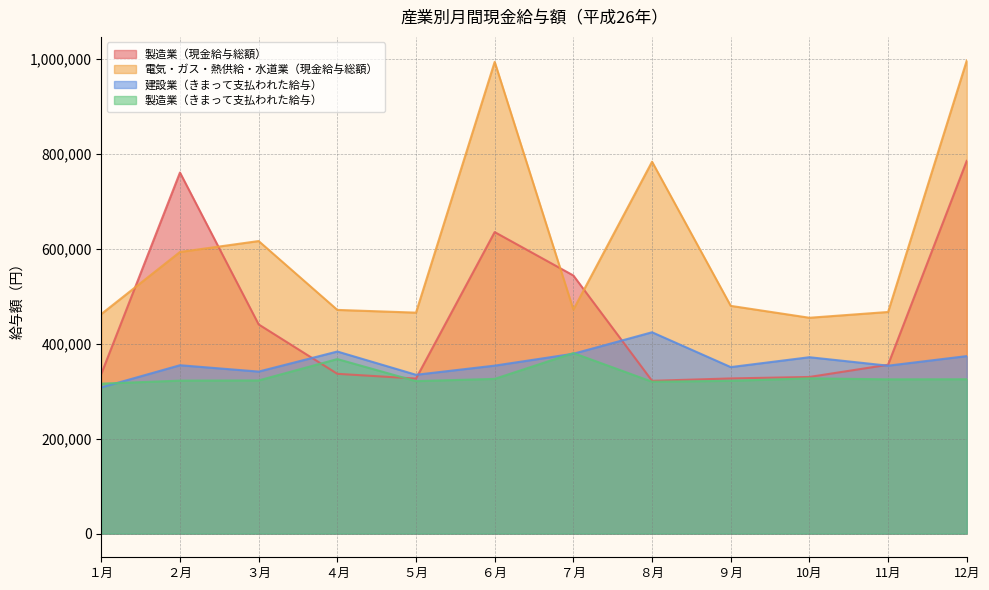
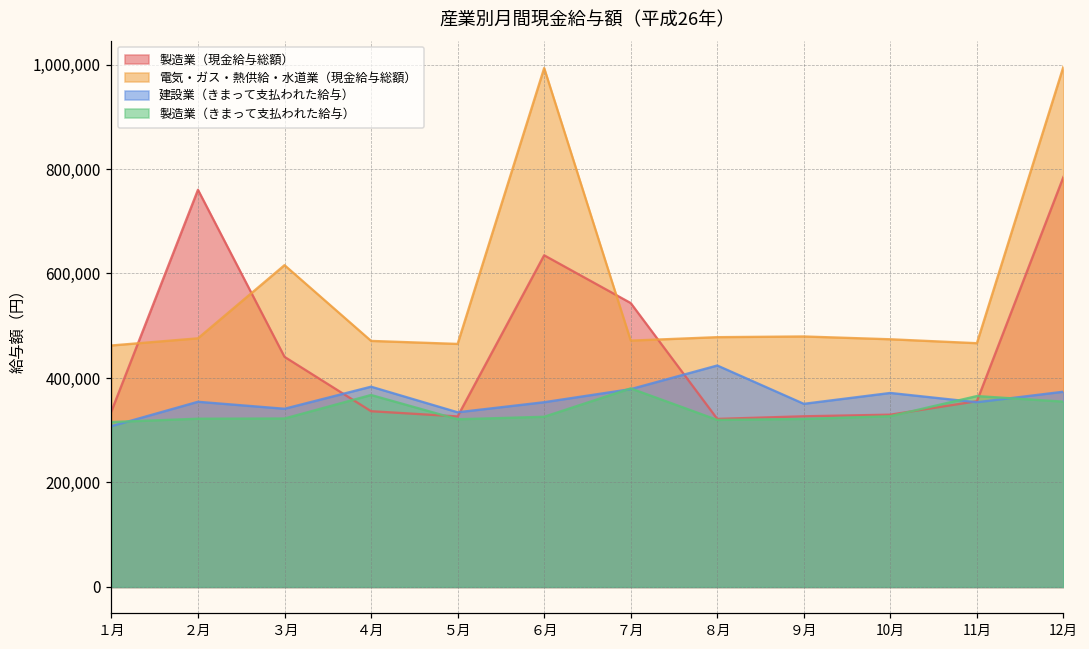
電気・ガス・熱供給・水道業（現金給与総額）, ２月: 590,000 -> 480,000
電気・ガス・熱供給・水道業（現金給与総額）, ８月: 780,000 -> 480,000
電気・ガス・熱供給・水道業（現金給与総額）, 10月: 450,000 -> 470,000
製造業（きまって支払われた給与）, 11月: 320,000 -> 370,000
製造業（きまって支払われた給与）, 12月: 330,000 -> 350,000
